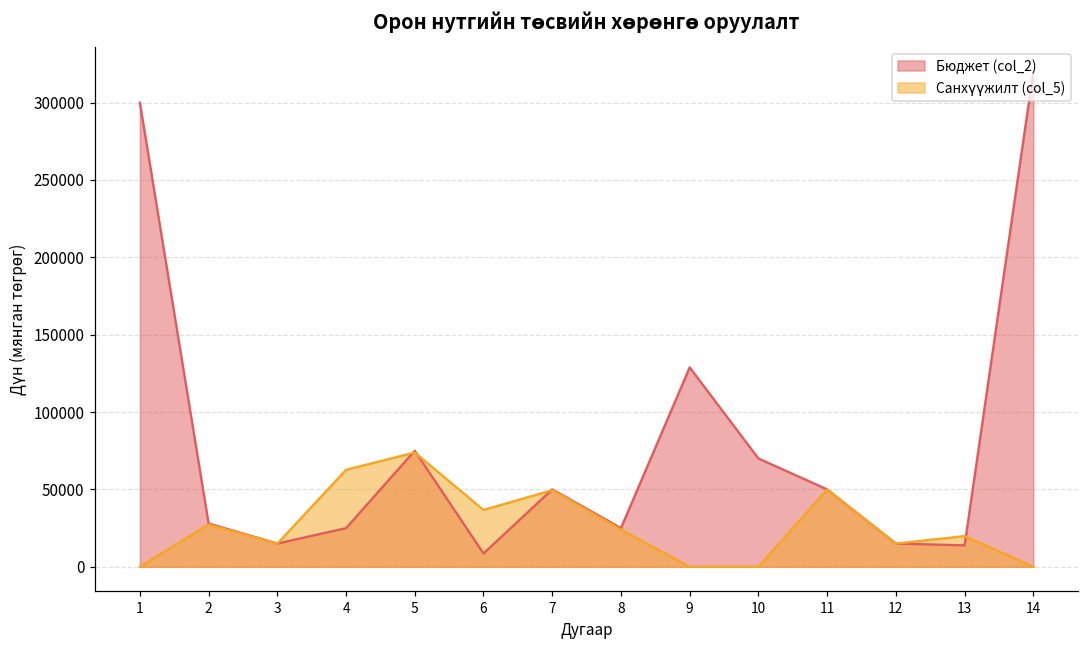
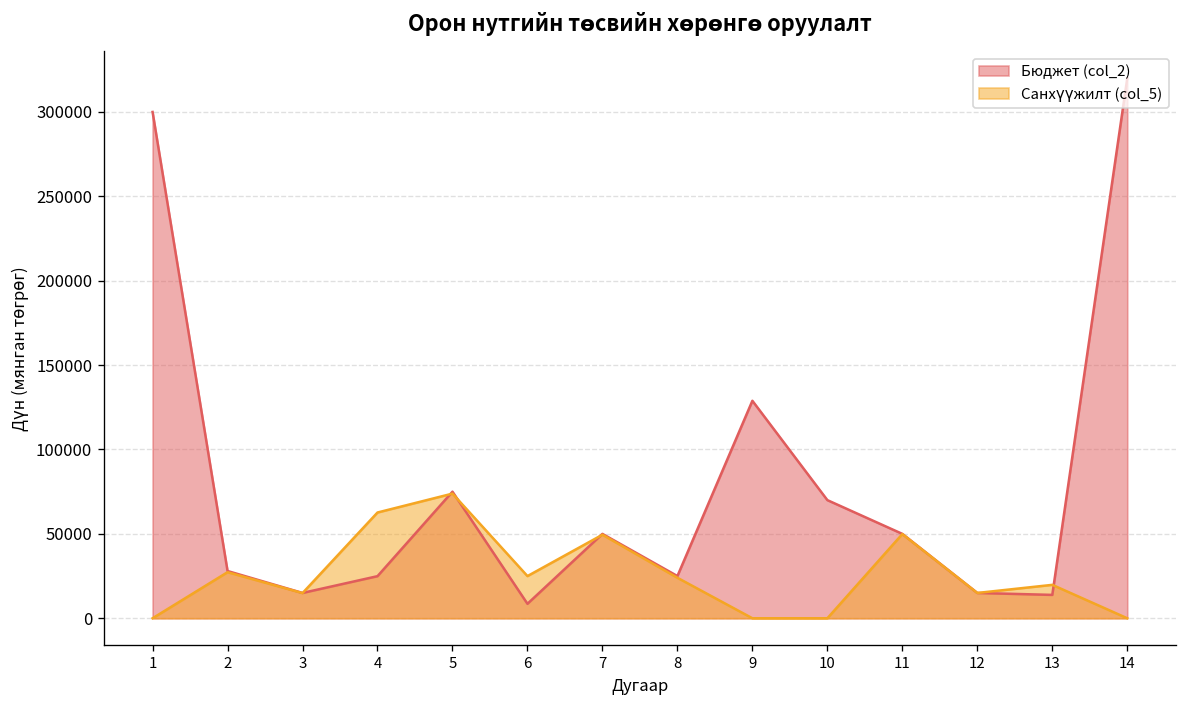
Санхүүжилт (col_5), 6: 37000 -> 25000
